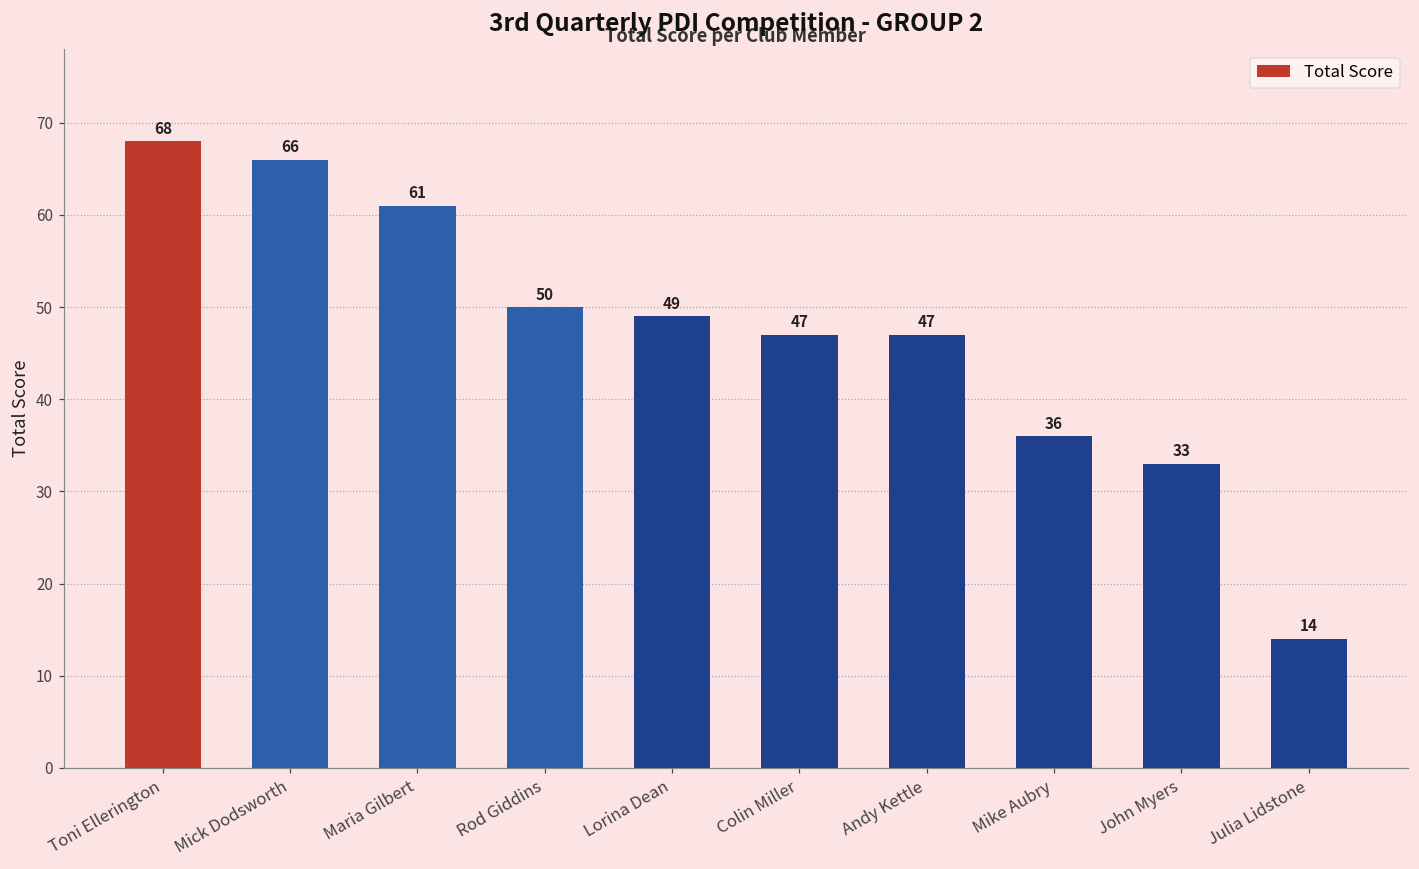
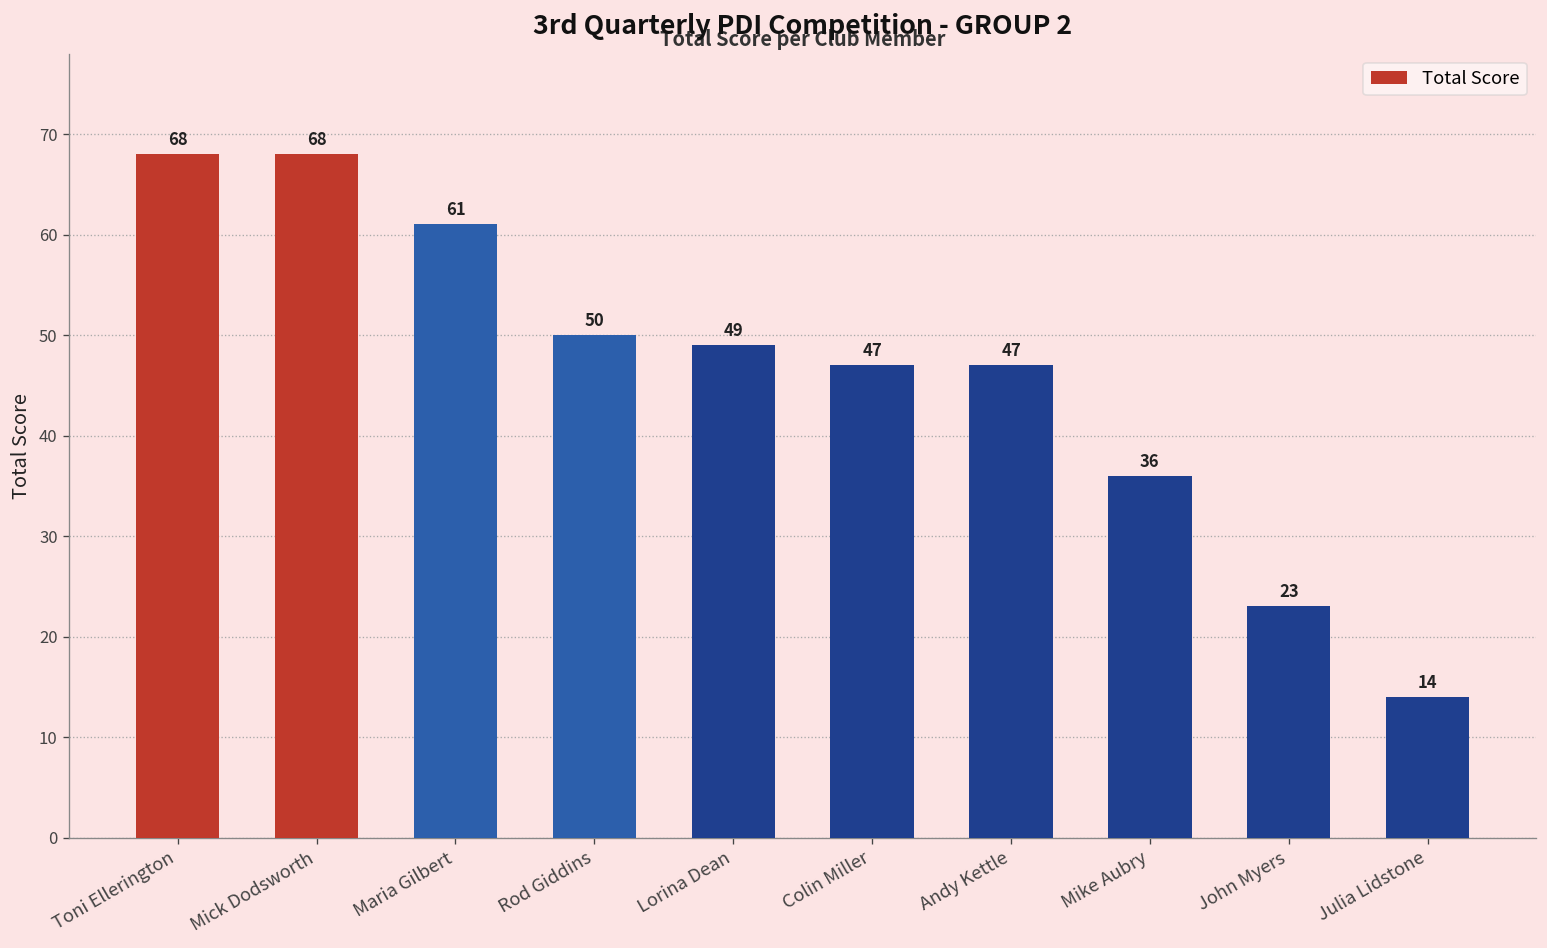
Mick Dodsworth: 66 -> 68
John Myers: 33 -> 23
